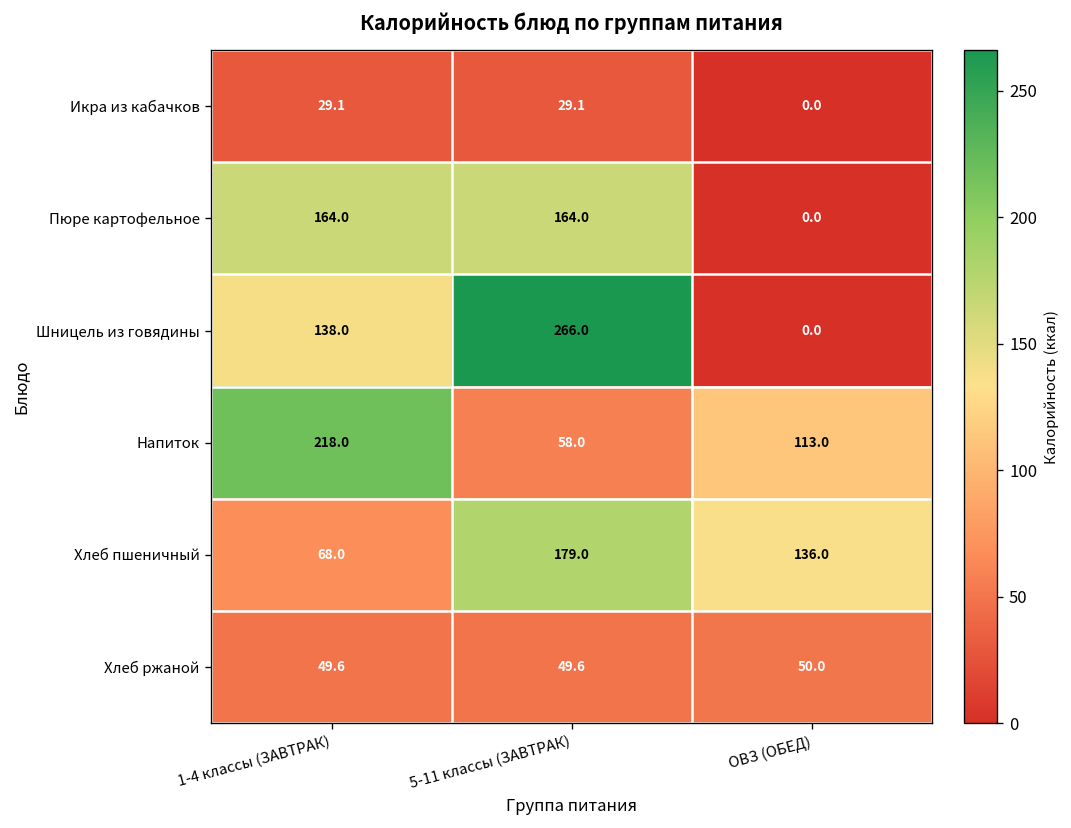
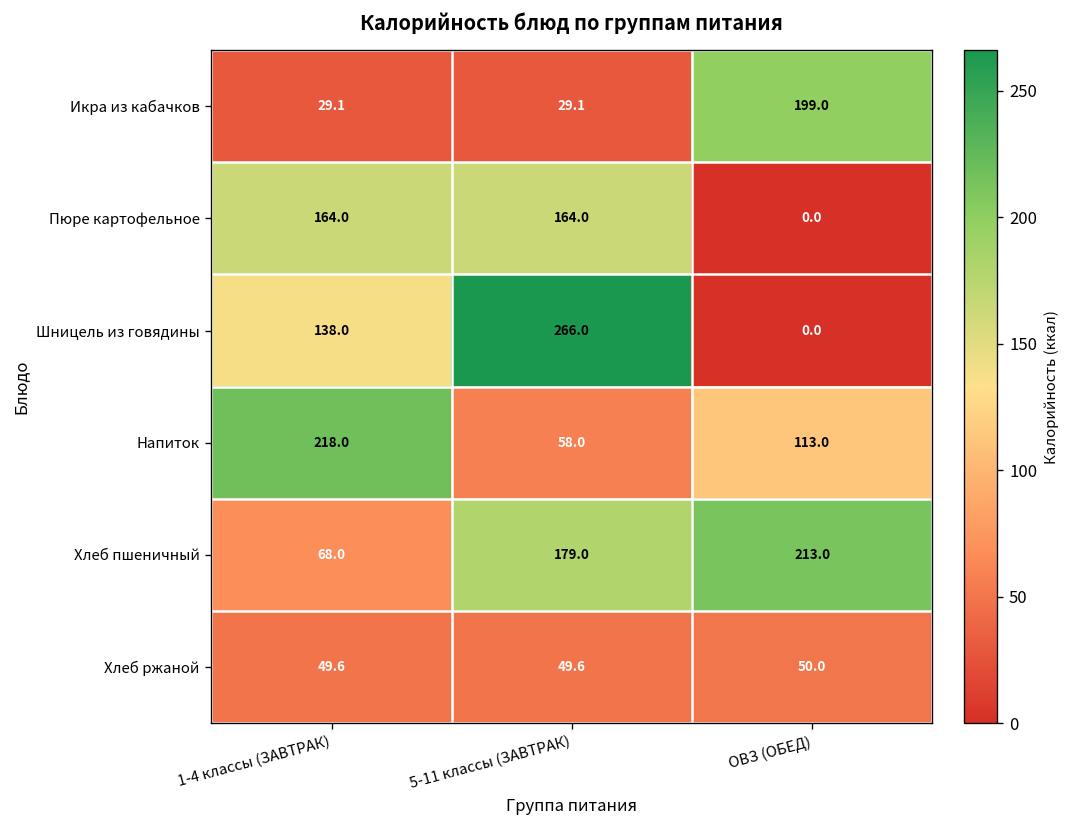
Икра из кабачков, ОВЗ (ОБЕД): 0.0 -> 199.0
Хлеб пшеничный, ОВЗ (ОБЕД): 136.0 -> 213.0
